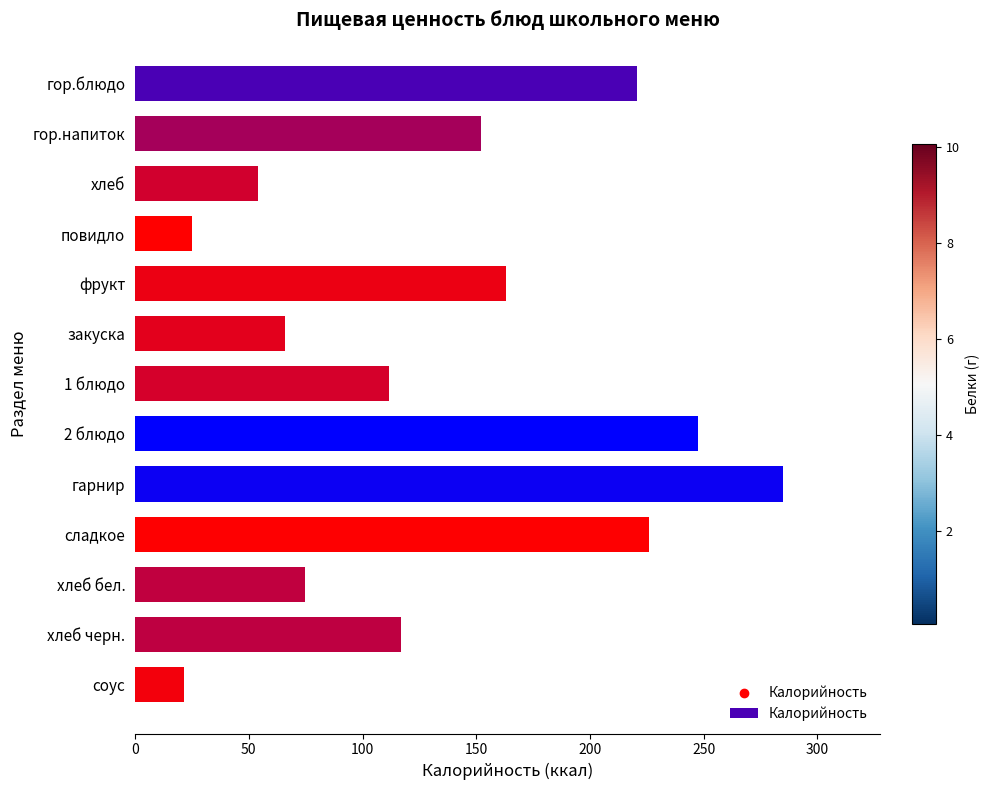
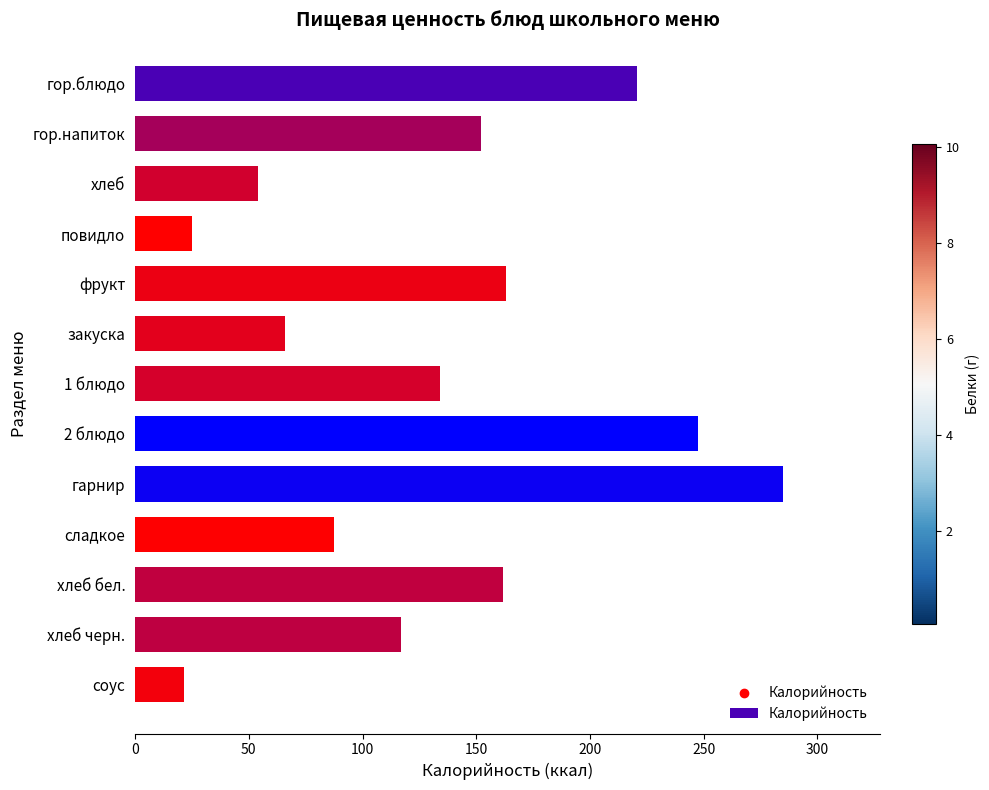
1 блюдо: 112 -> 134
сладкое: 226 -> 88
хлеб бел.: 75 -> 162
